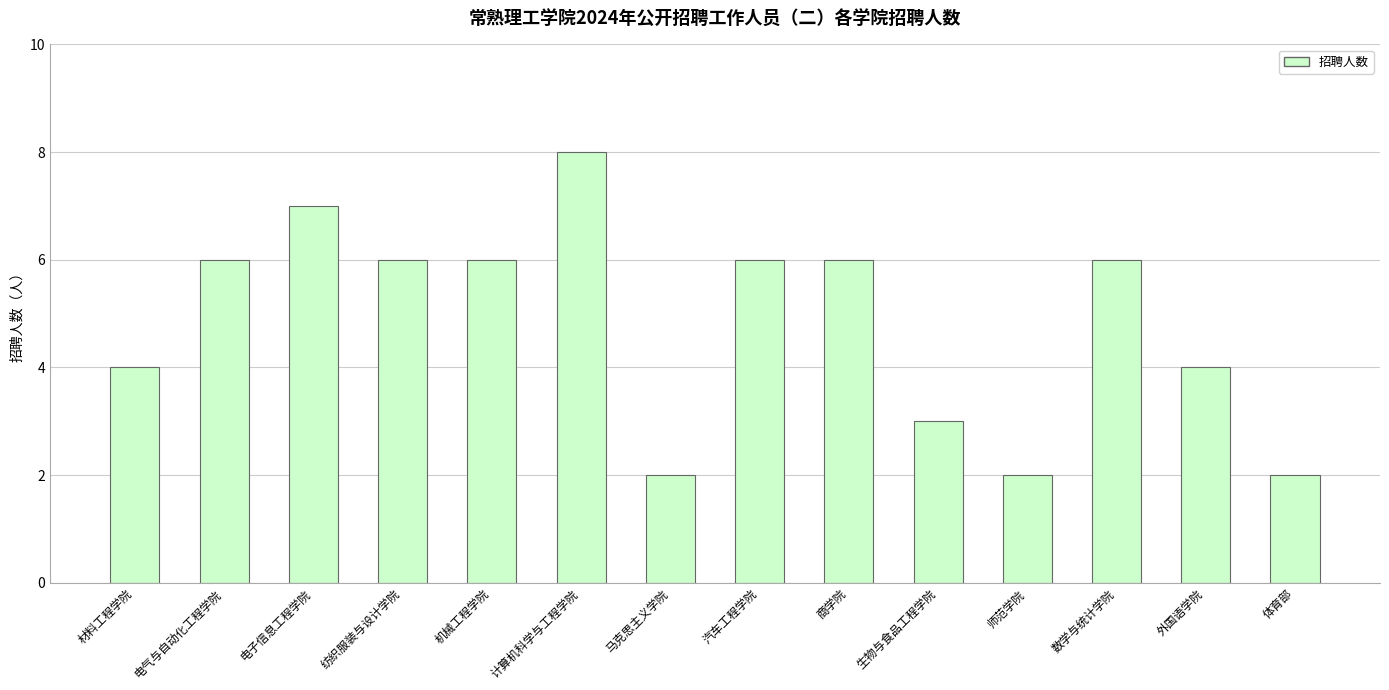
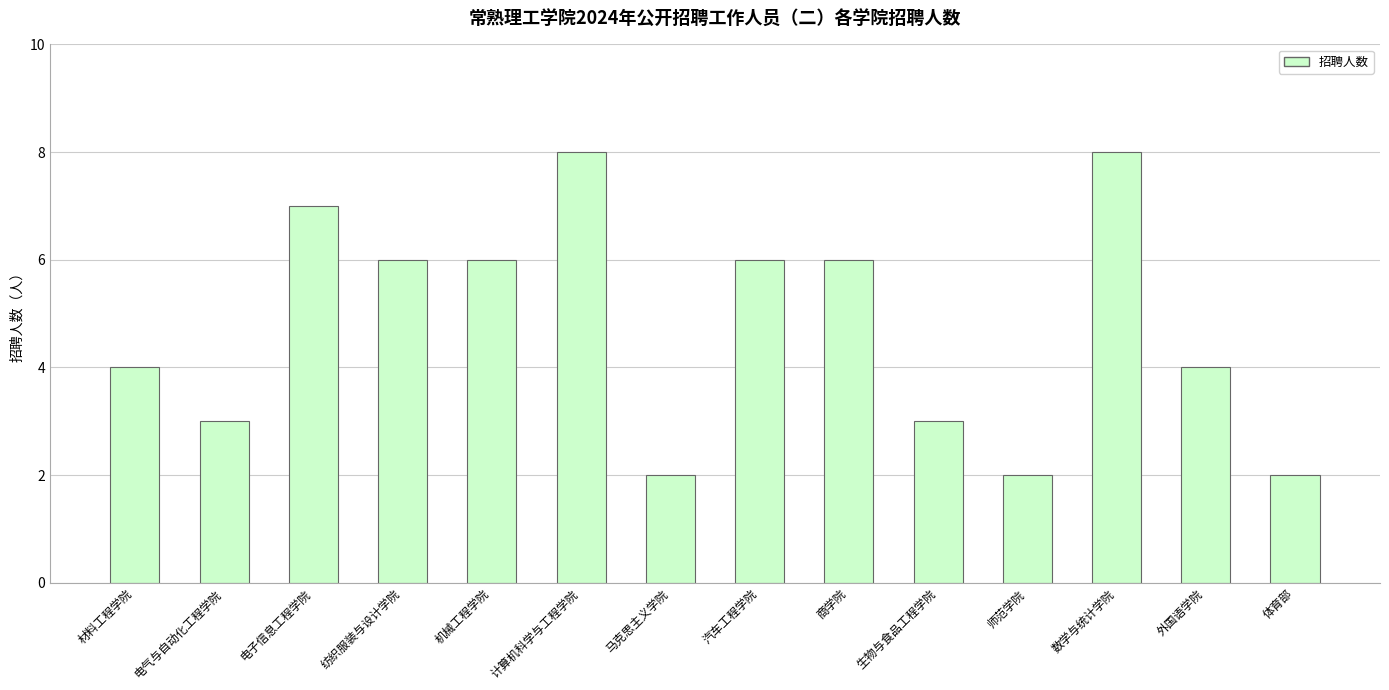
电气与自动化工程学院: 6 -> 3
数学与统计学院: 6 -> 8
